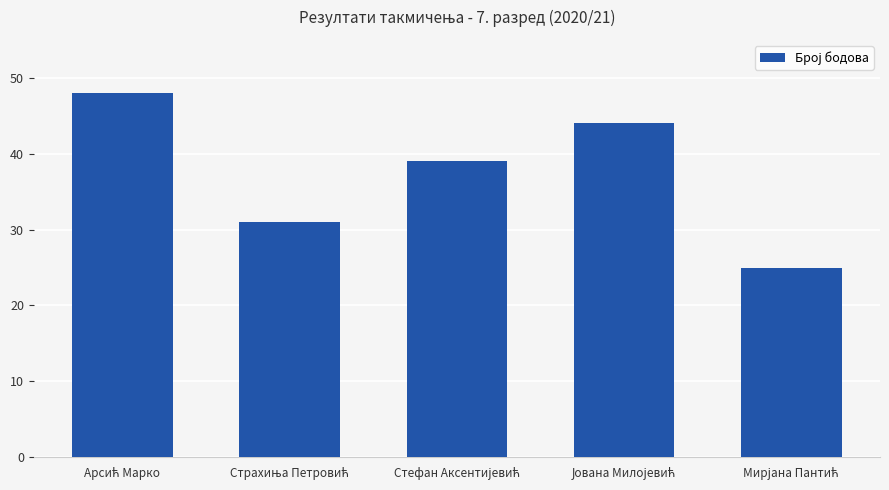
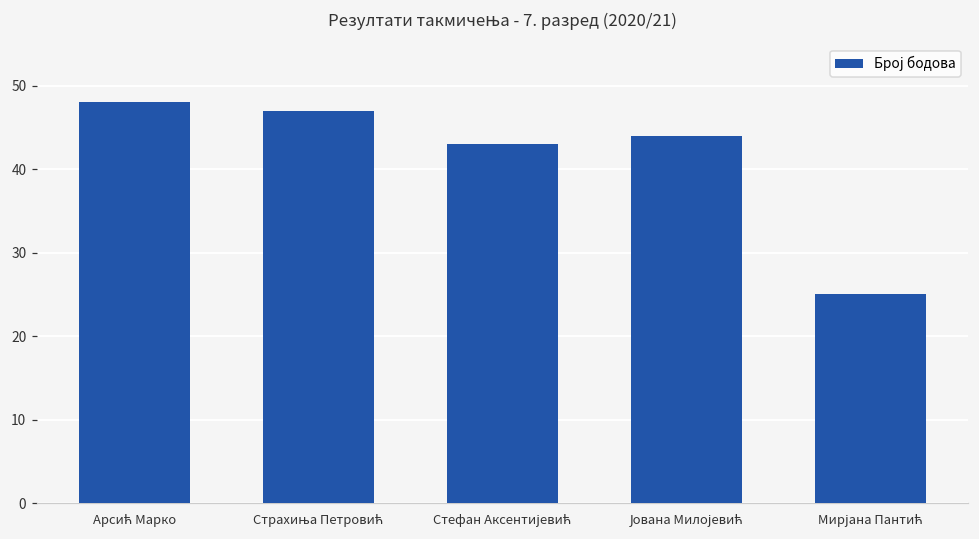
Страхиња Петровић: 31 -> 47
Стефан Аксентијевић: 39 -> 43
